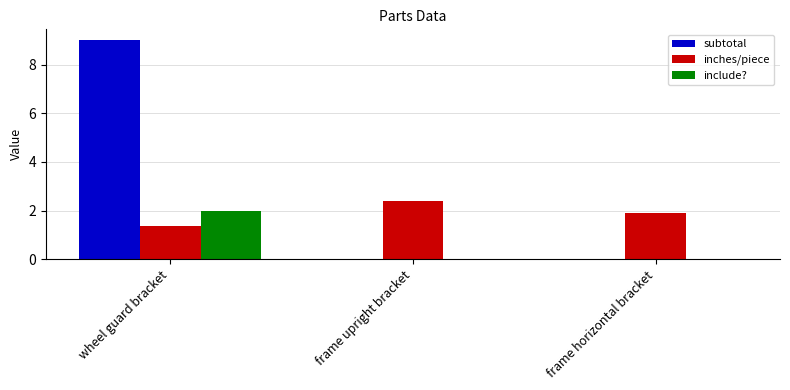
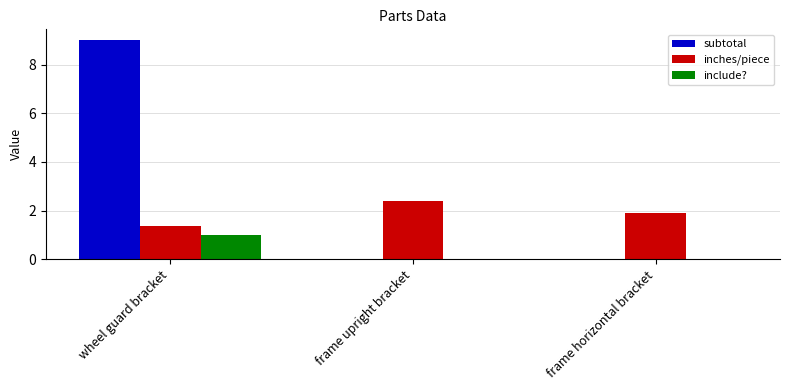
include?, wheel guard bracket: 2 -> 1
